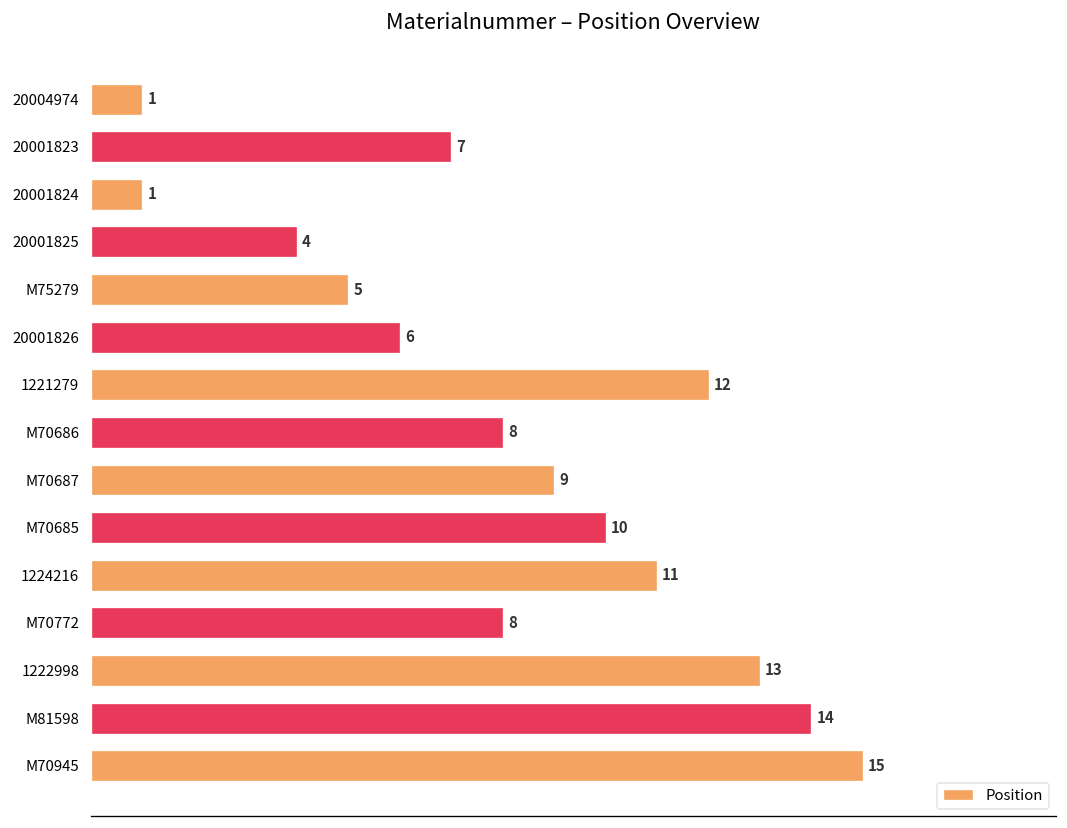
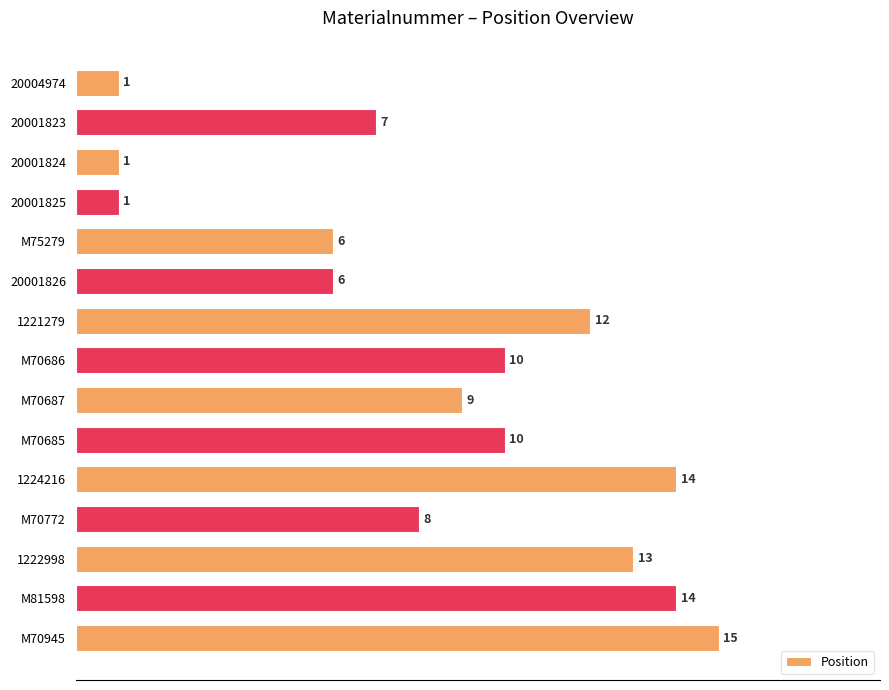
20001825: 4 -> 1
M75279: 5 -> 6
M70686: 8 -> 10
1224216: 11 -> 14
